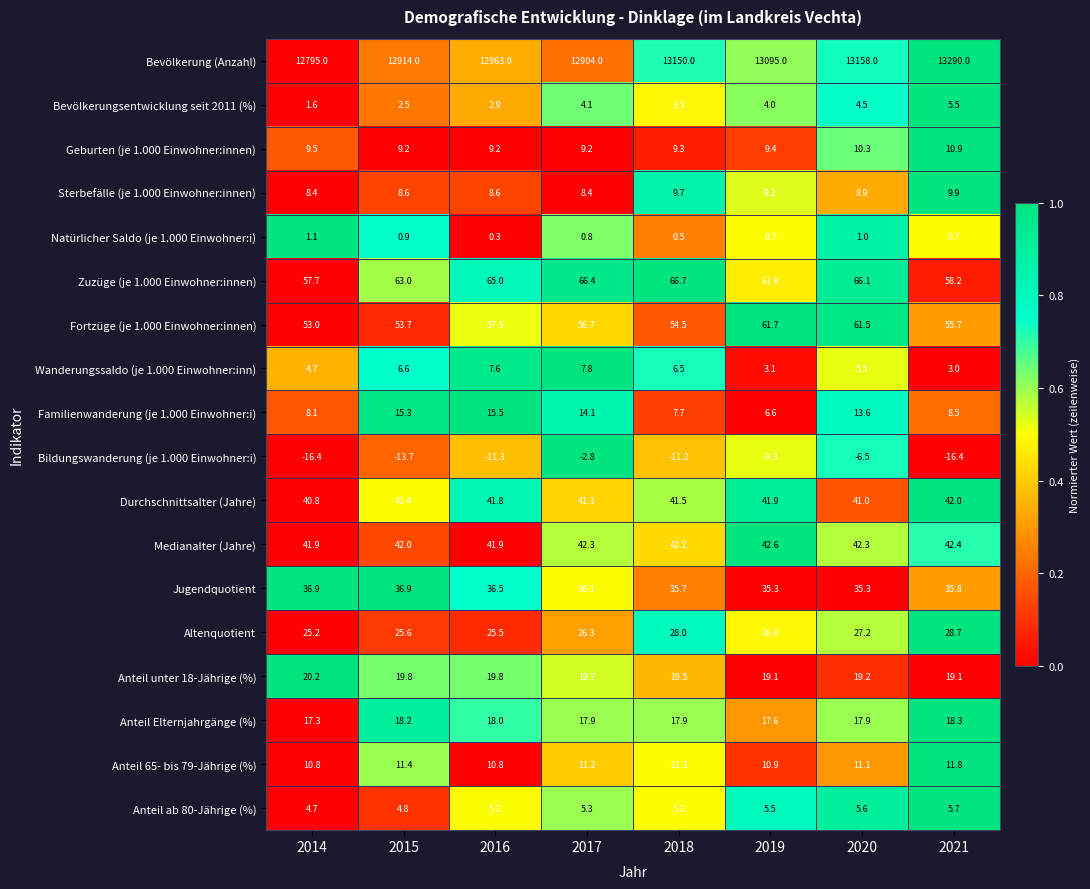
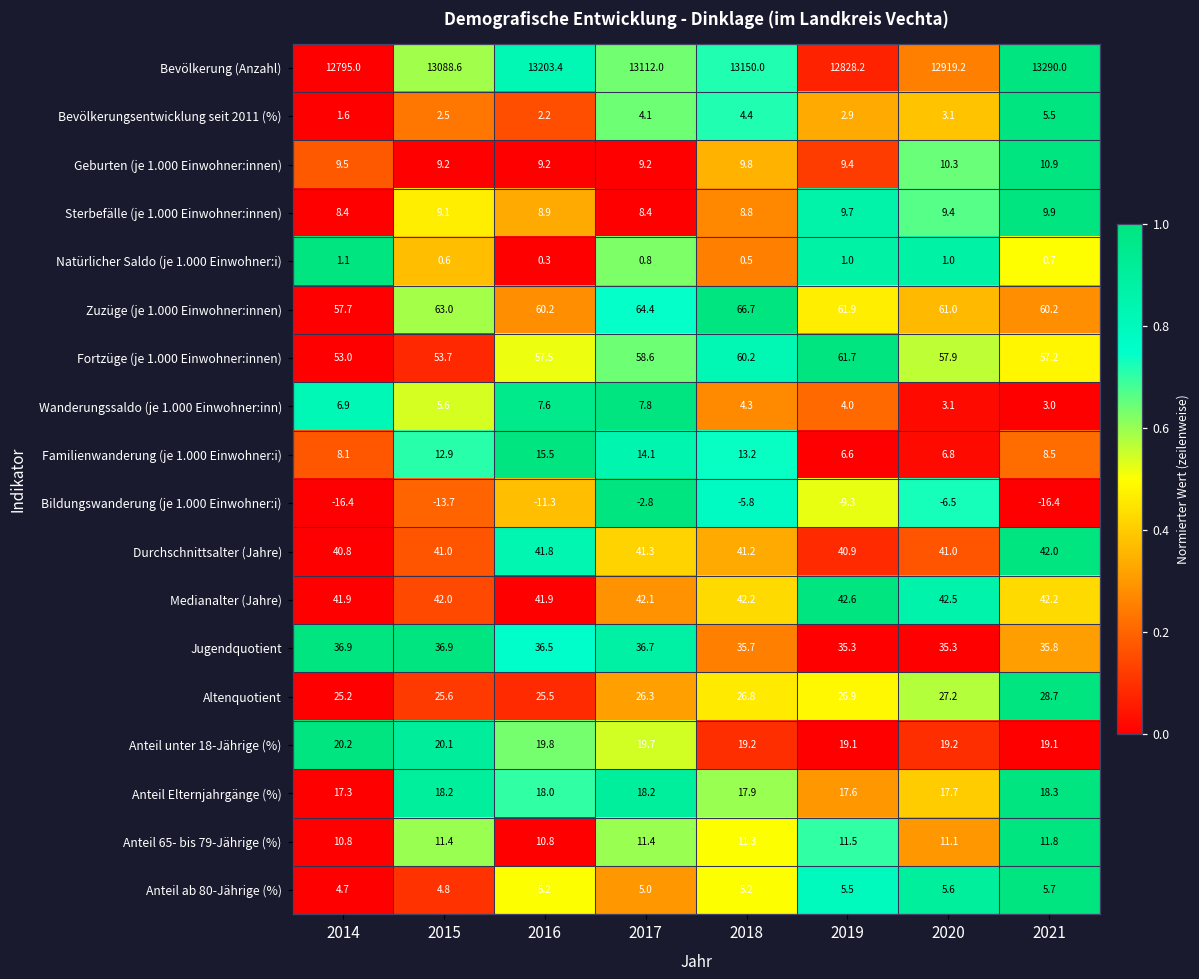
Bevölkerung (Anzahl), 2015: 12914.0 -> 13088.6
Bevölkerung (Anzahl), 2016: 12963.0 -> 13203.4
Bevölkerung (Anzahl), 2017: 12904.0 -> 13112.0
Bevölkerung (Anzahl), 2019: 13095.0 -> 12828.2
Bevölkerung (Anzahl), 2020: 13158.0 -> 12919.2
Bevölkerungsentwicklung seit 2011 (%), 2016: 2.9 -> 2.2
Bevölkerungsentwicklung seit 2011 (%), 2018: 3.5 -> 4.4
Bevölkerungsentwicklung seit 2011 (%), 2019: 4.0 -> 2.9
Bevölkerungsentwicklung seit 2011 (%), 2020: 4.5 -> 3.1
Geburten (je 1.000 Einwohner:innen), 2018: 9.3 -> 9.8
Sterbefälle (je 1.000 Einwohner:innen), 2015: 8.6 -> 9.1
Sterbefälle (je 1.000 Einwohner:innen), 2016: 8.6 -> 8.9
Sterbefälle (je 1.000 Einwohner:innen), 2018: 9.7 -> 8.8
Sterbefälle (je 1.000 Einwohner:innen), 2019: 9.2 -> 9.7
Sterbefälle (je 1.000 Einwohner:innen), 2020: 8.9 -> 9.4
Natürlicher Saldo (je 1.000 Einwohner:i), 2015: 0.9 -> 0.6
Natürlicher Saldo (je 1.000 Einwohner:i), 2019: 0.7 -> 1.0
Zuzüge (je 1.000 Einwohner:innen), 2016: 65.0 -> 60.2
Zuzüge (je 1.000 Einwohner:innen), 2017: 66.4 -> 64.4
Zuzüge (je 1.000 Einwohner:innen), 2020: 66.1 -> 61.0
Zuzüge (je 1.000 Einwohner:innen), 2021: 58.2 -> 60.2
Fortzüge (je 1.000 Einwohner:innen), 2017: 56.7 -> 58.6
Fortzüge (je 1.000 Einwohner:innen), 2018: 54.5 -> 60.2
Fortzüge (je 1.000 Einwohner:innen), 2020: 61.5 -> 57.9
Fortzüge (je 1.000 Einwohner:innen), 2021: 55.7 -> 57.2
Wanderungssaldo (je 1.000 Einwohner:inn), 2014: 4.7 -> 6.9
Wanderungssaldo (je 1.000 Einwohner:inn), 2015: 6.6 -> 5.6
Wanderungssaldo (je 1.000 Einwohner:inn), 2018: 6.5 -> 4.3
Wanderungssaldo (je 1.000 Einwohner:inn), 2019: 3.1 -> 4.0
Wanderungssaldo (je 1.000 Einwohner:inn), 2020: 5.5 -> 3.1
Familienwanderung (je 1.000 Einwohner:i), 2015: 15.3 -> 12.9
Familienwanderung (je 1.000 Einwohner:i), 2018: 7.7 -> 13.2
Familienwanderung (je 1.000 Einwohner:i), 2020: 13.6 -> 6.8
Bildungswanderung (je 1.000 Einwohner:i), 2018: -11.2 -> -5.8
Durchschnittsalter (Jahre), 2015: 41.4 -> 41.0
Durchschnittsalter (Jahre), 2018: 41.5 -> 41.2
Durchschnittsalter (Jahre), 2019: 41.9 -> 40.9
Medianalter (Jahre), 2017: 42.3 -> 42.1
Medianalter (Jahre), 2020: 42.3 -> 42.5
Medianalter (Jahre), 2021: 42.4 -> 42.2
Jugendquotient, 2017: 36.1 -> 36.7
Altenquotient, 2018: 28.0 -> 26.8
Anteil unter 18-Jährige (%), 2015: 19.8 -> 20.1
Anteil unter 18-Jährige (%), 2018: 19.5 -> 19.2
Anteil Elternjahrgänge (%), 2017: 17.9 -> 18.2
Anteil Elternjahrgänge (%), 2020: 17.9 -> 17.7
Anteil 65- bis 79-Jährige (%), 2017: 11.2 -> 11.4
Anteil 65- bis 79-Jährige (%), 2019: 10.9 -> 11.5
Anteil ab 80-Jährige (%), 2017: 5.3 -> 5.0
